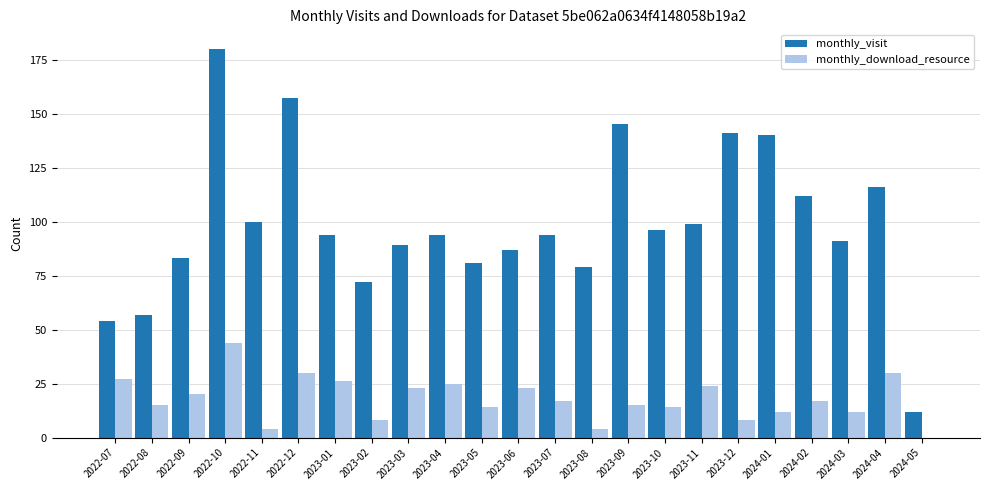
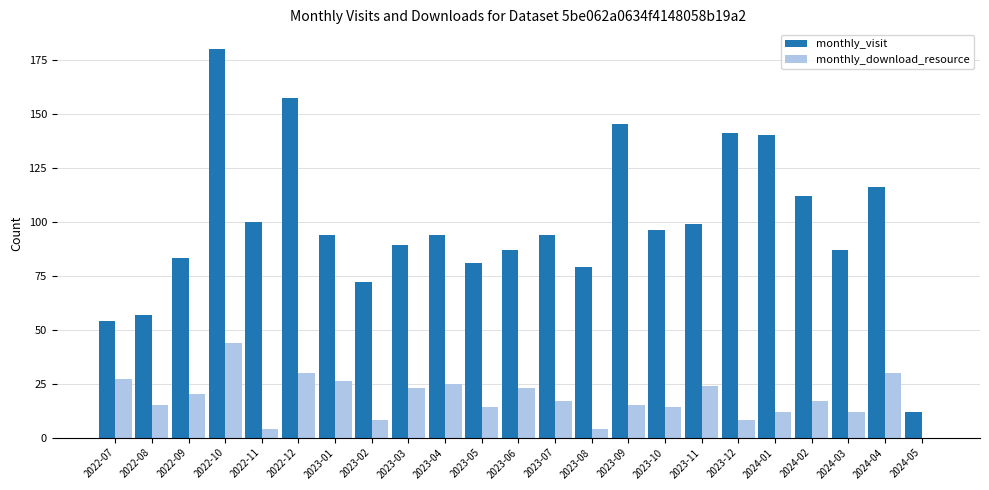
monthly_visit, 2024-03: 91 -> 87
